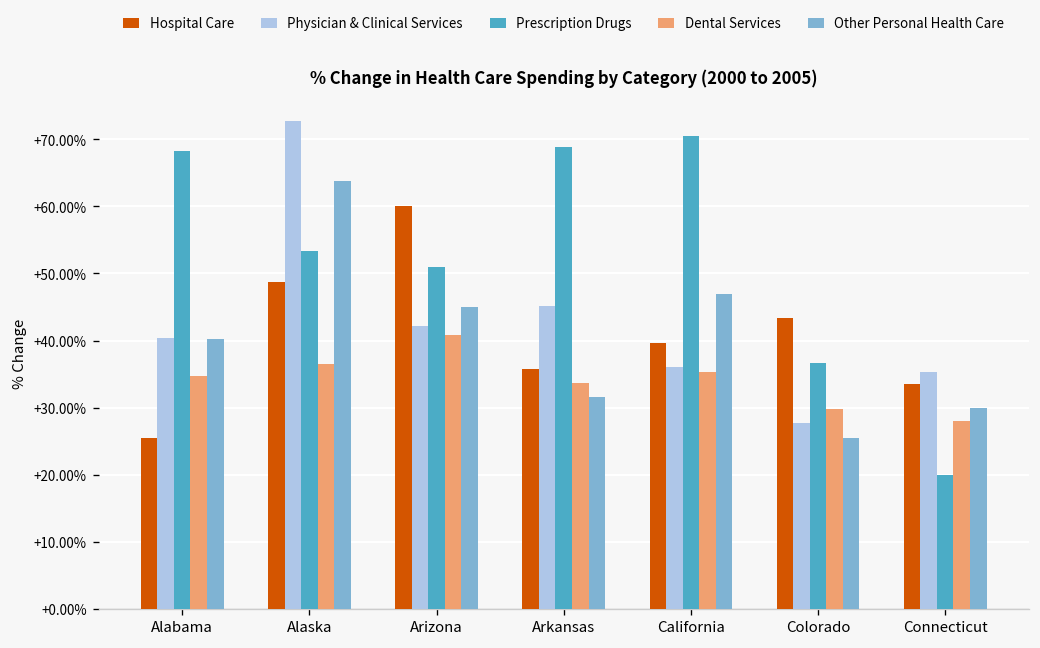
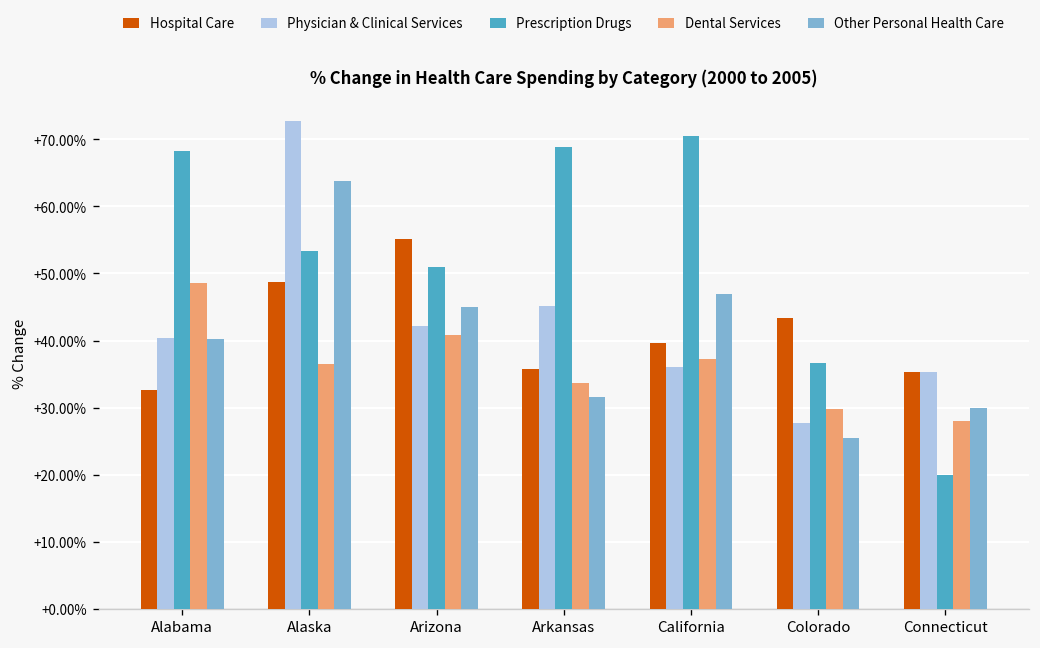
Hospital Care, Alabama: +25% -> +33%
Dental Services, Alabama: +35% -> +49%
Hospital Care, Arizona: +60% -> +55%
Dental Services, California: +35% -> +37%
Hospital Care, Connecticut: +34% -> +35%
